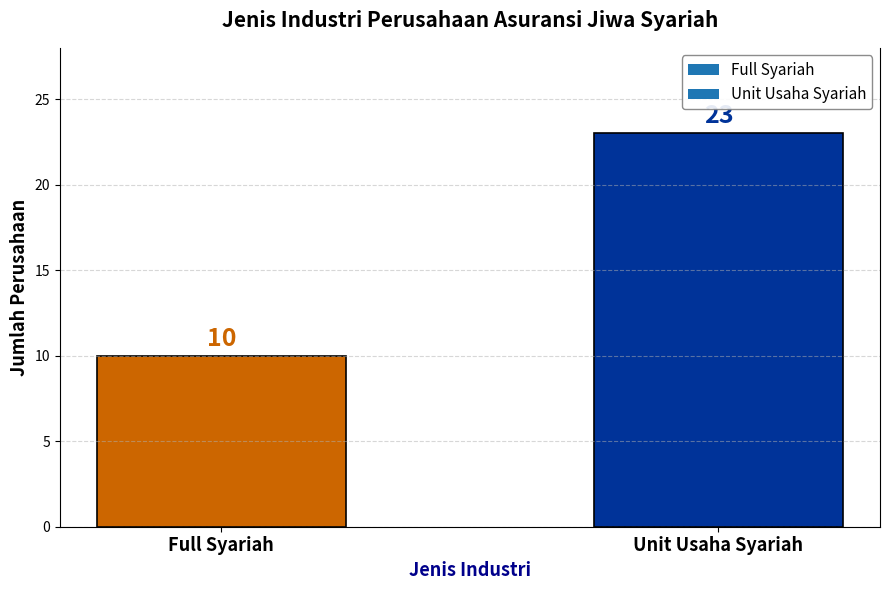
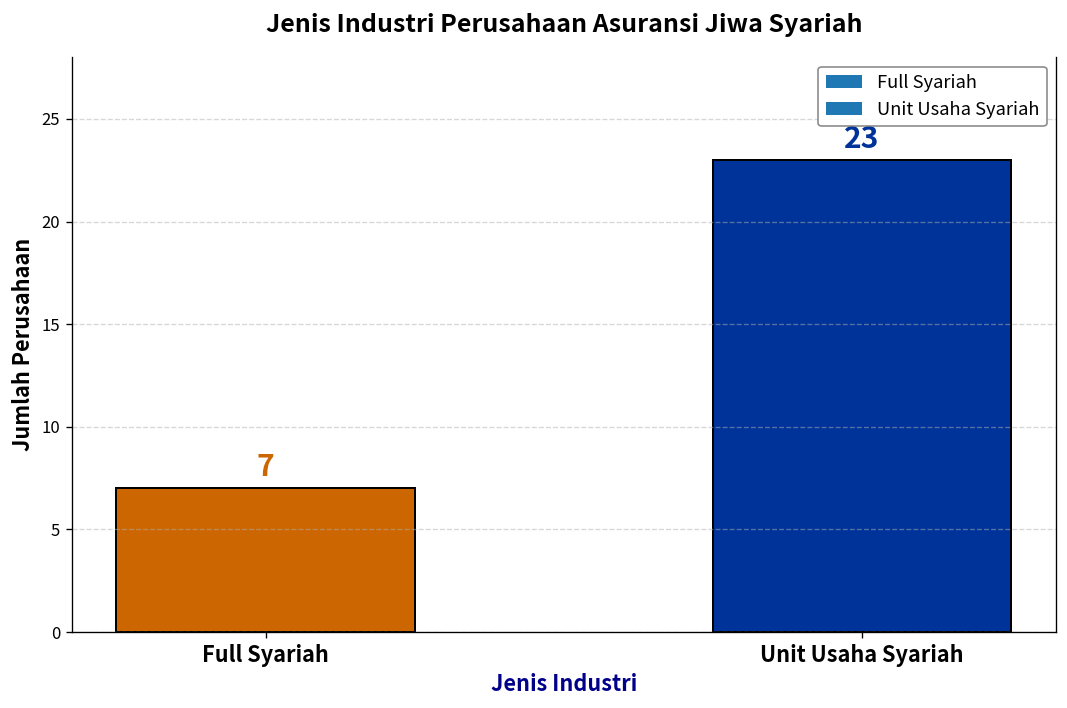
Full Syariah: 10 -> 7
